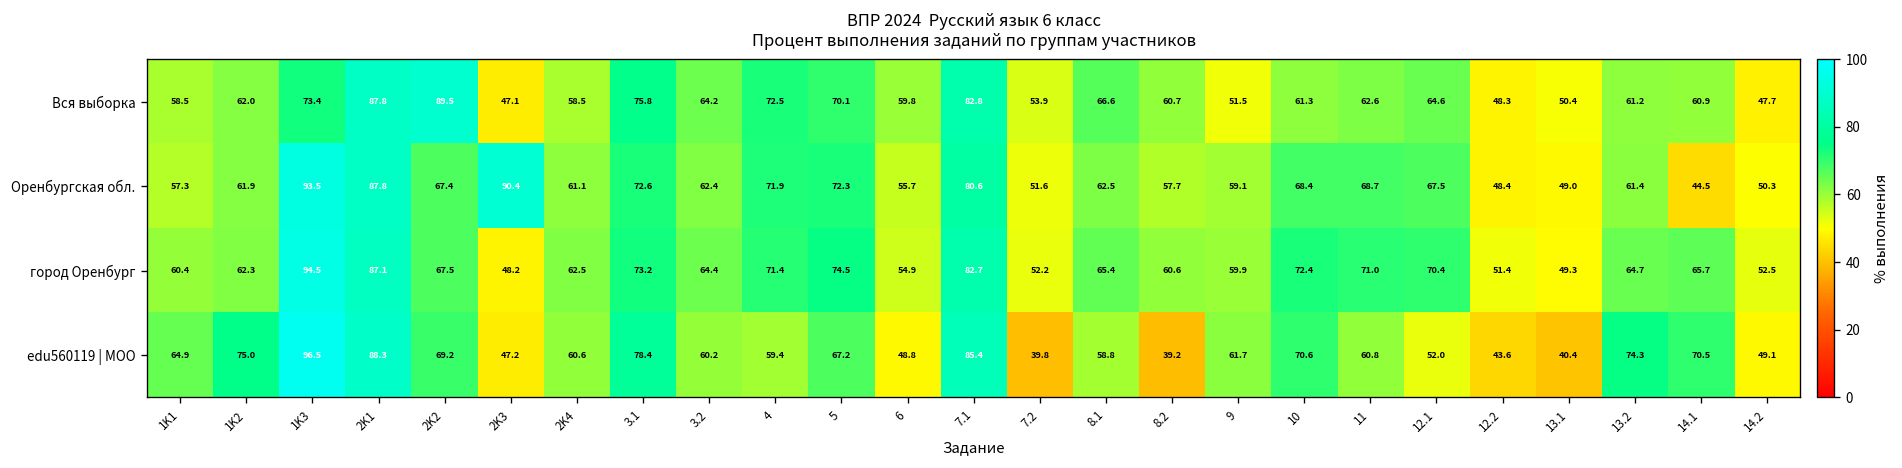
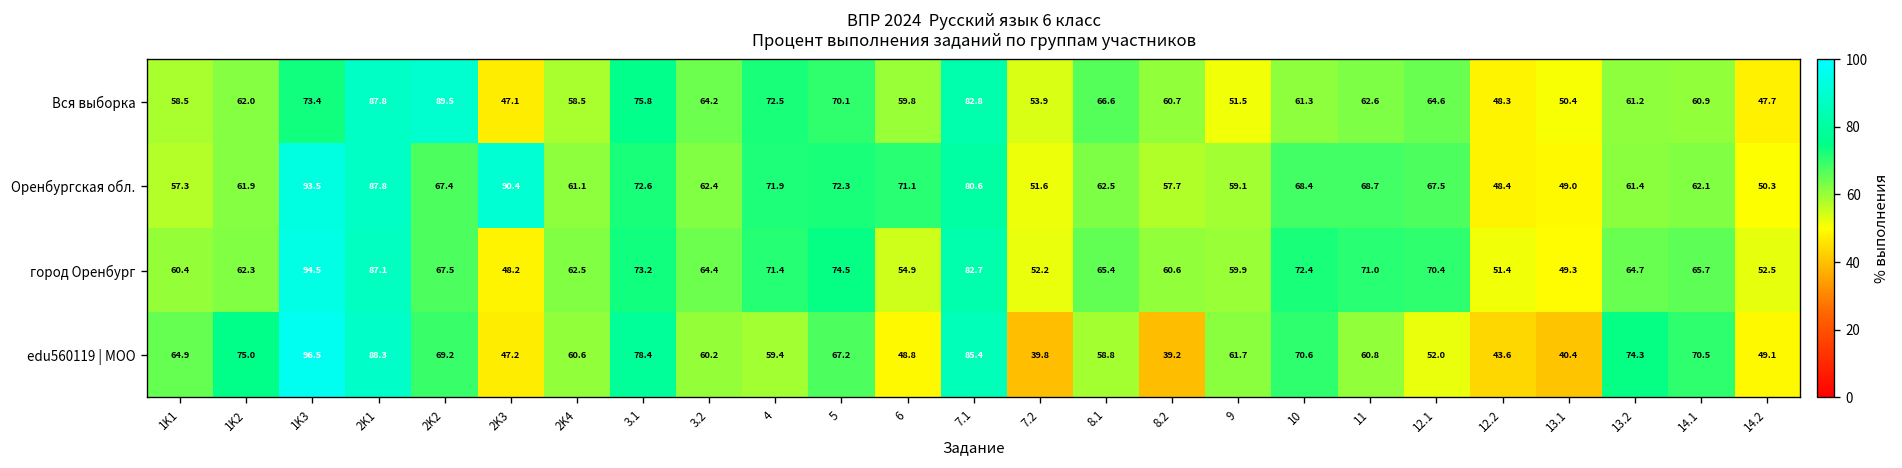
Оренбургская обл., 6: 55.7 -> 71.1
Оренбургская обл., 14.1: 44.5 -> 62.1
